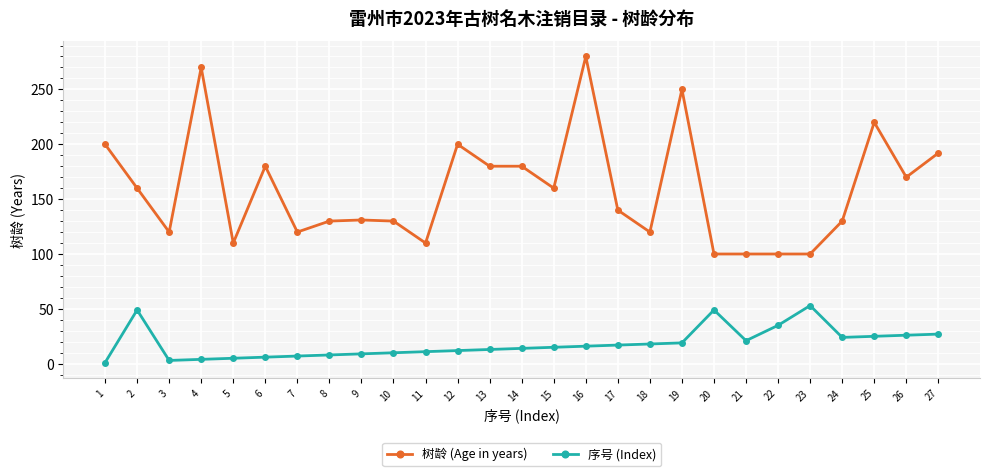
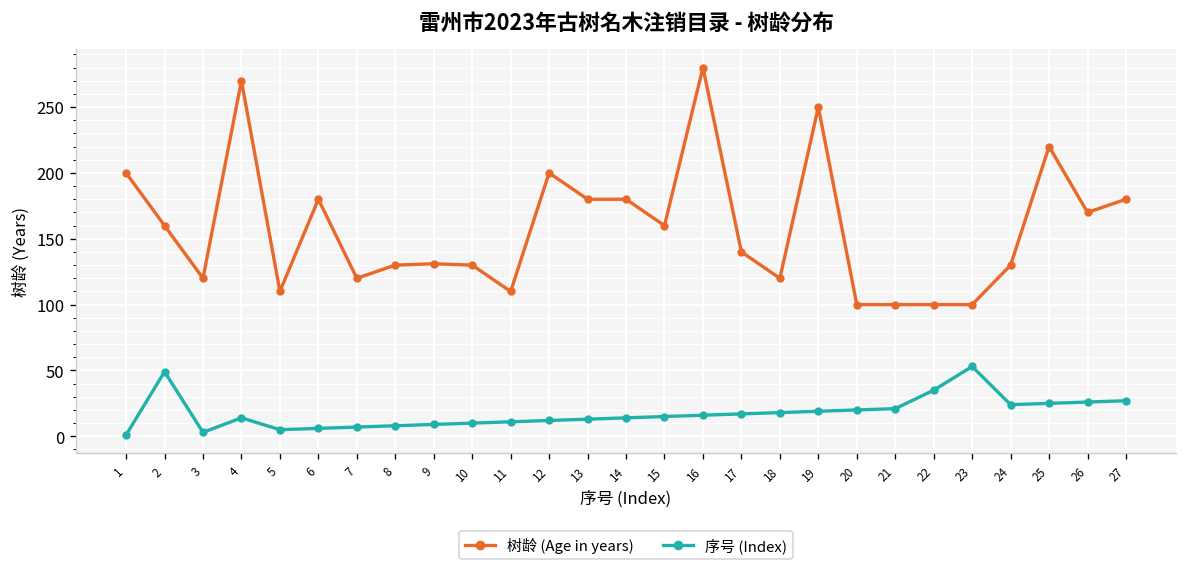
序号 (Index), 4: 4 -> 14
序号 (Index), 20: 49 -> 20
树龄 (Age in years), 27: 192 -> 180
